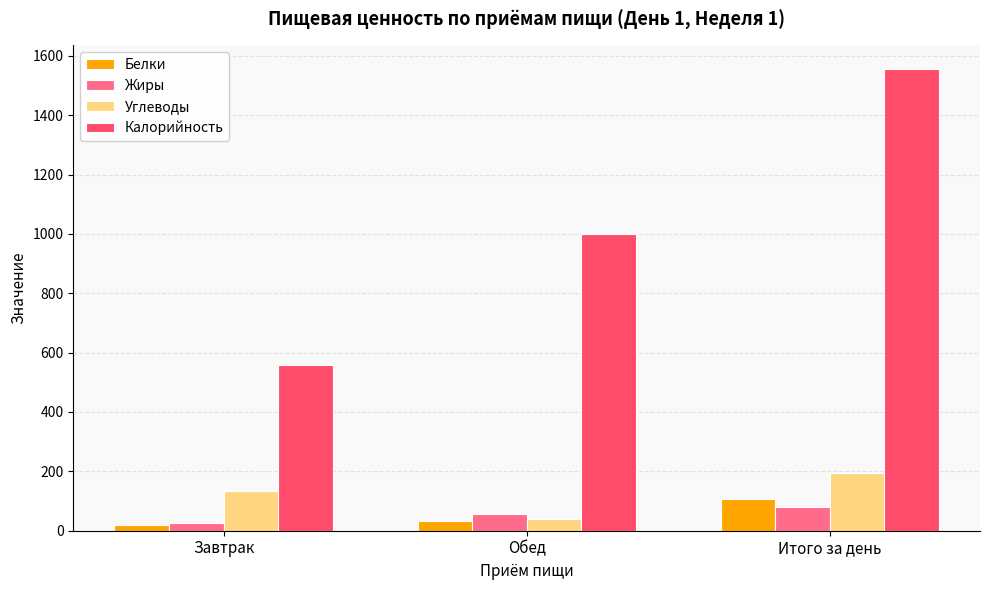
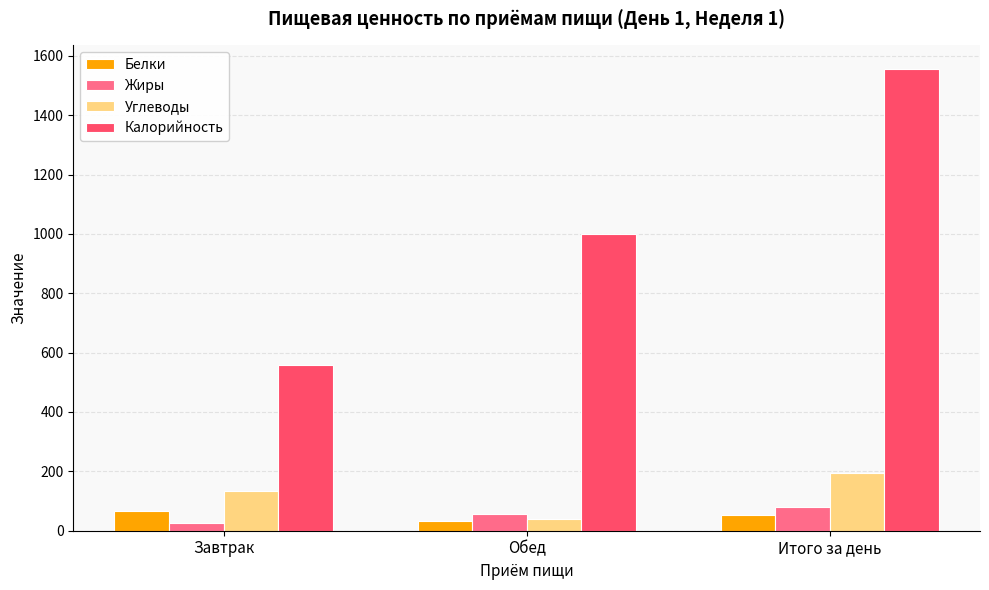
Белки, Завтрак: 20 -> 70
Белки, Итого за день: 110 -> 50
